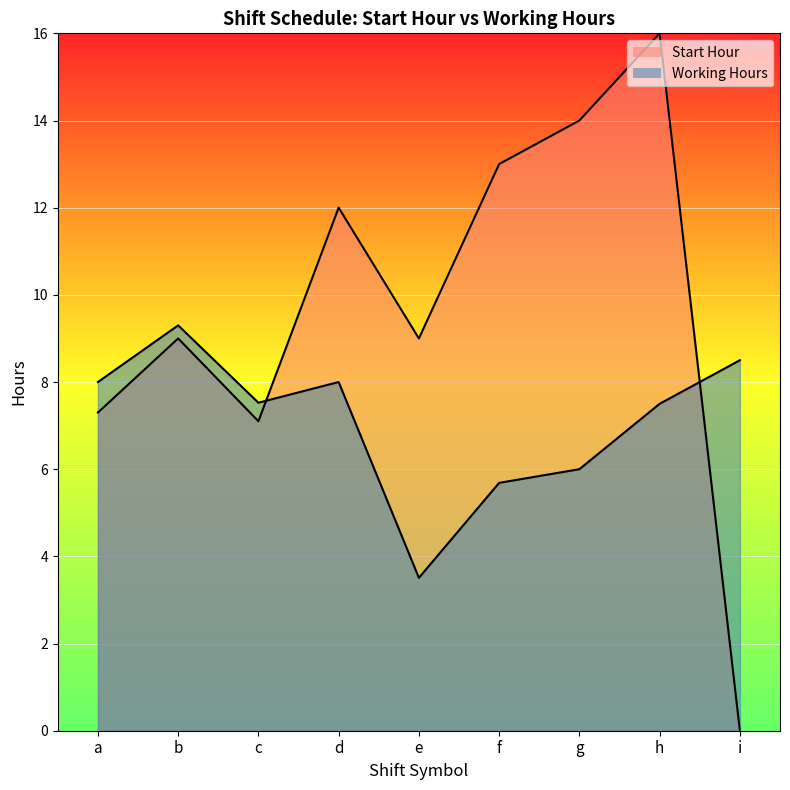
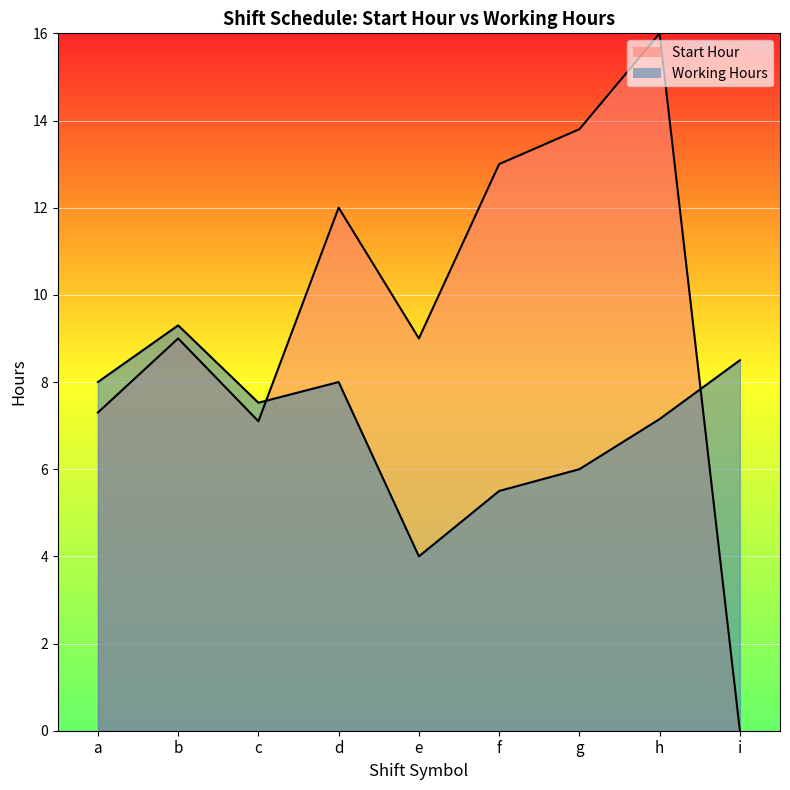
Working Hours, e: 3.5 -> 4.0
Working Hours, f: 5.7 -> 5.5
Start Hour, g: 14.0 -> 13.8
Working Hours, h: 7.5 -> 7.2
